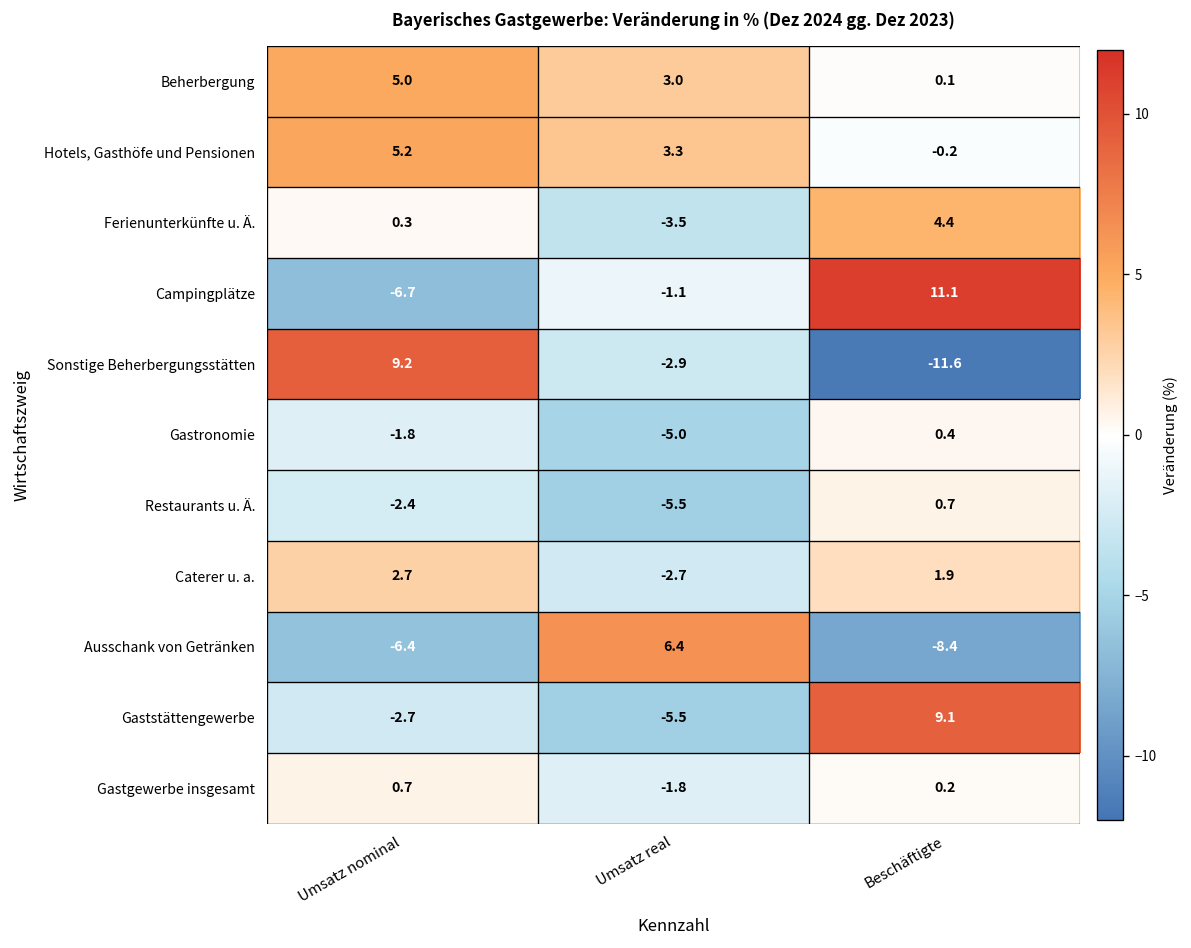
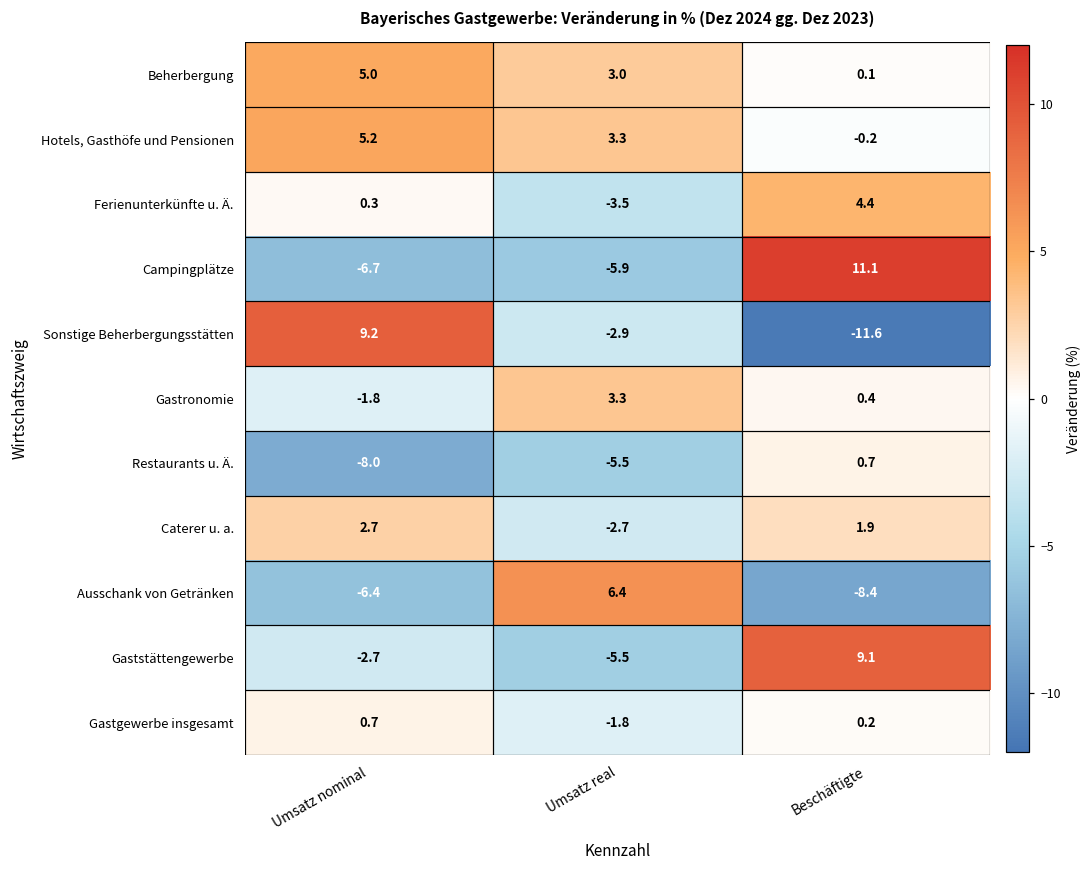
Campingplätze, Umsatz real: -1.1 -> -5.9
Gastronomie, Umsatz real: -5.0 -> 3.3
Restaurants u. Ä., Umsatz nominal: -2.4 -> -8.0
